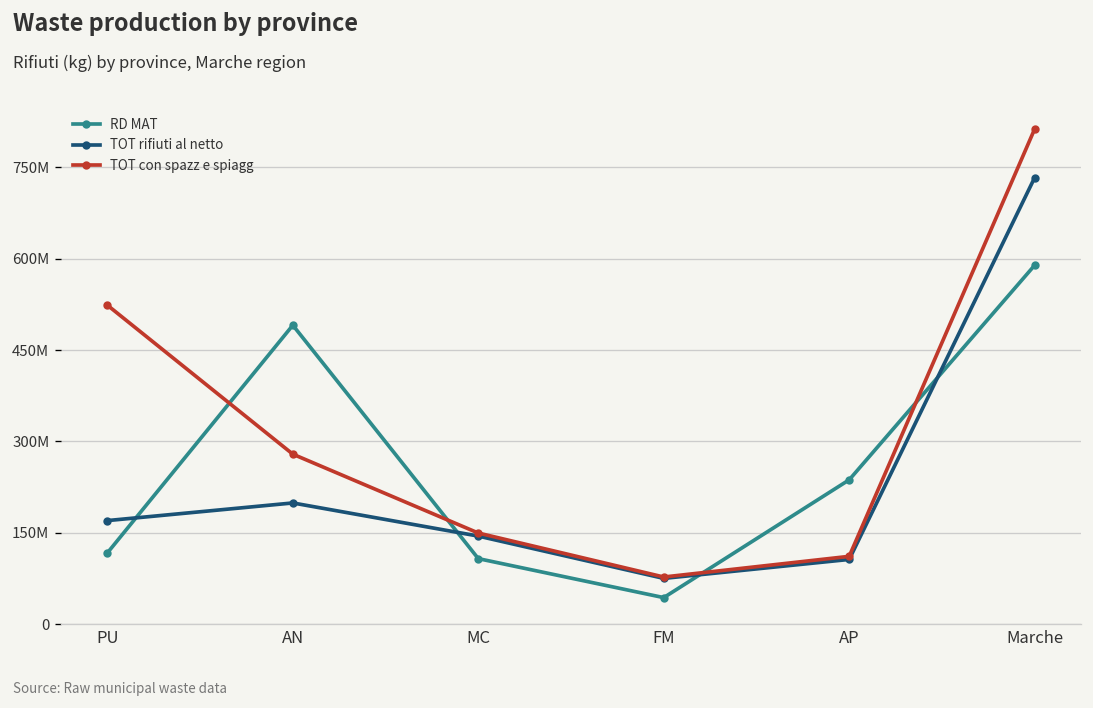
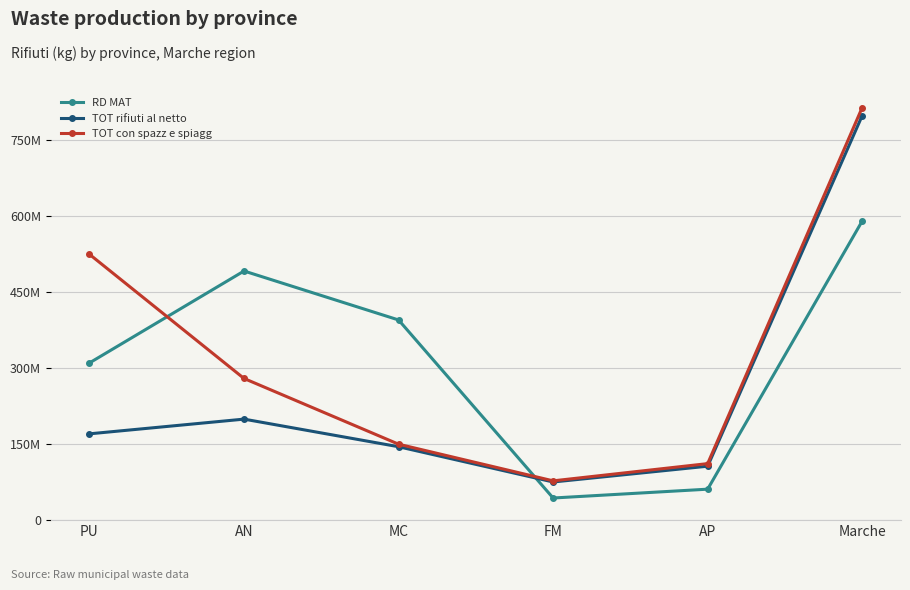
RD MAT, PU: 120000000 -> 310000000
RD MAT, MC: 110000000 -> 390000000
RD MAT, AP: 240000000 -> 60000000
TOT rifiuti al netto, Marche: 730000000 -> 800000000
